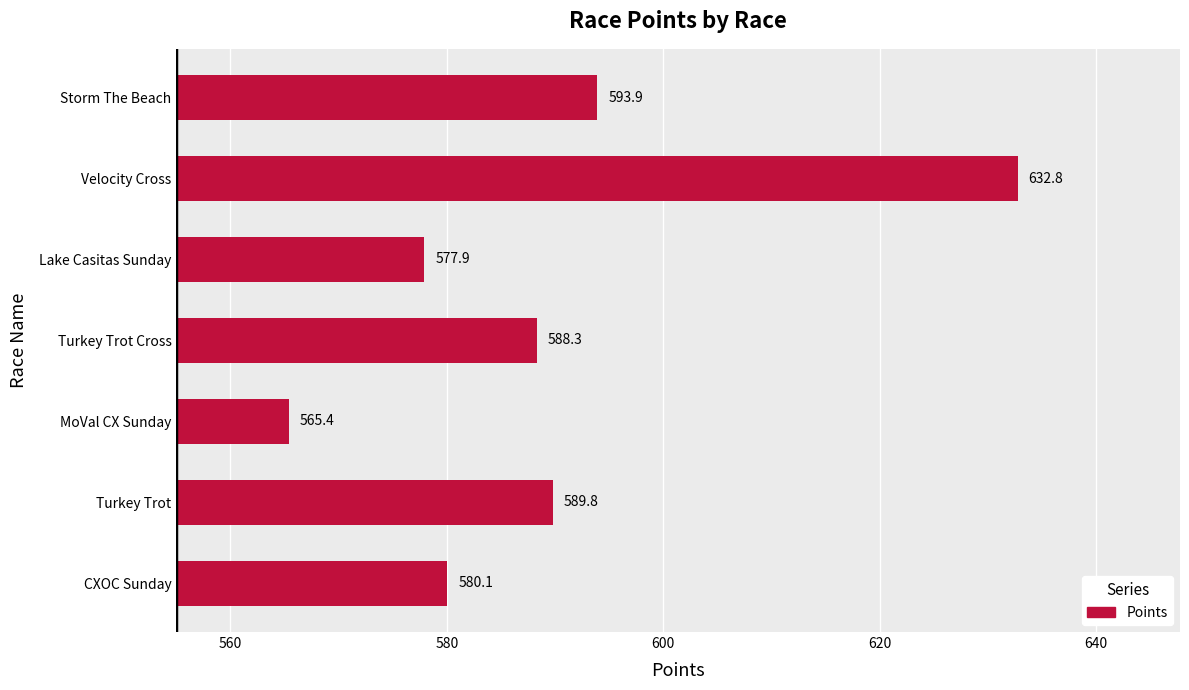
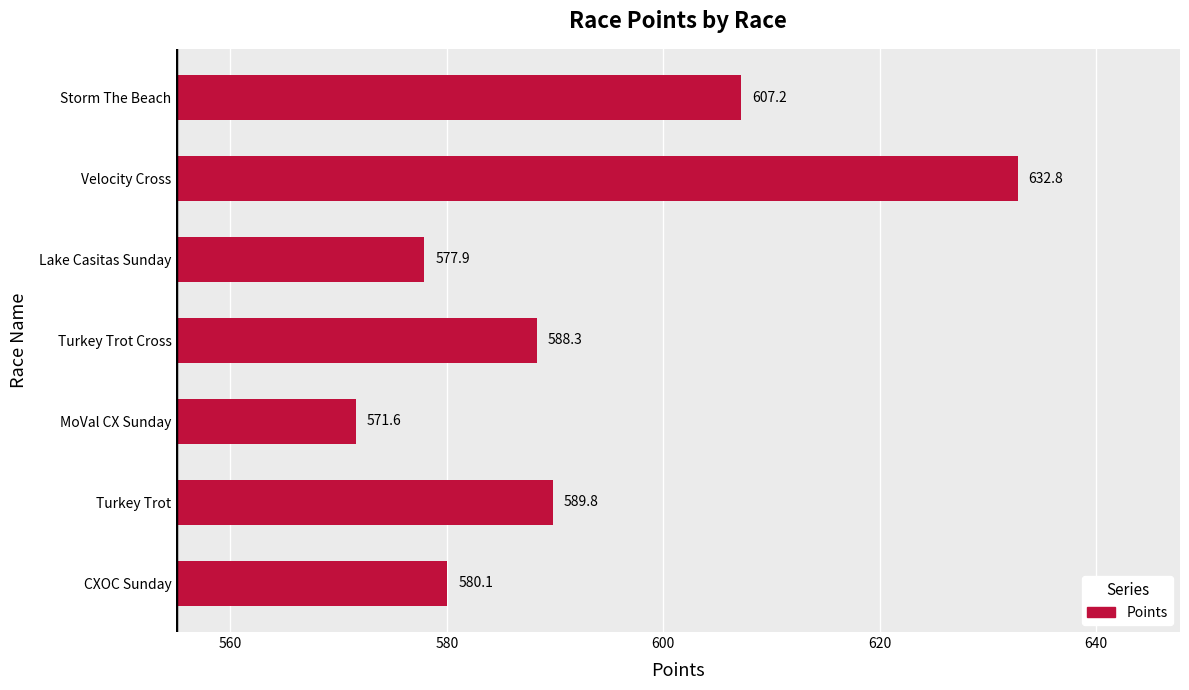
Storm The Beach: 593.9 -> 607.2
MoVal CX Sunday: 565.4 -> 571.6
